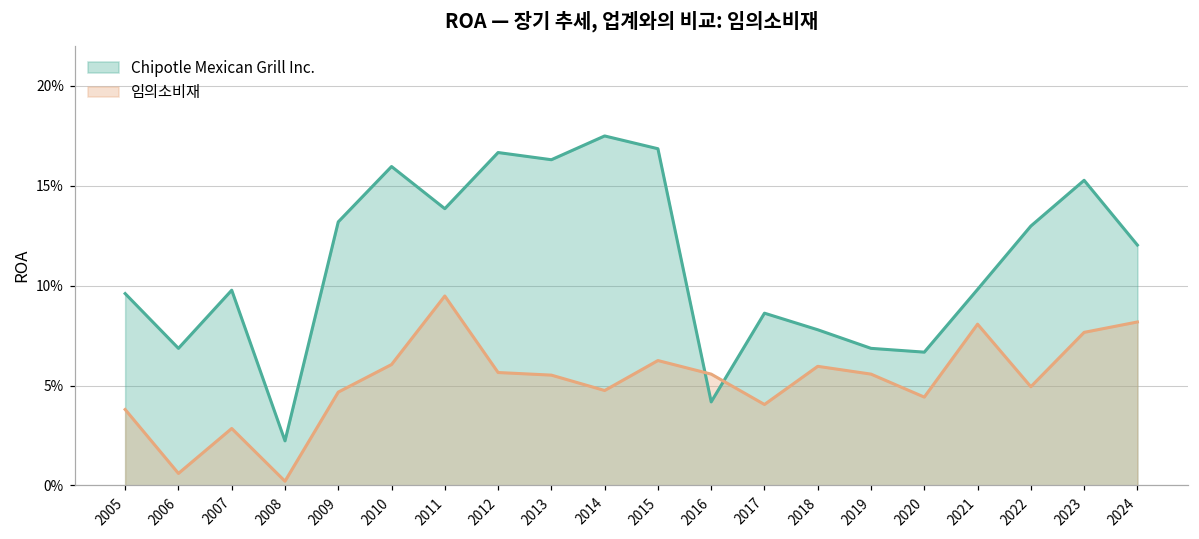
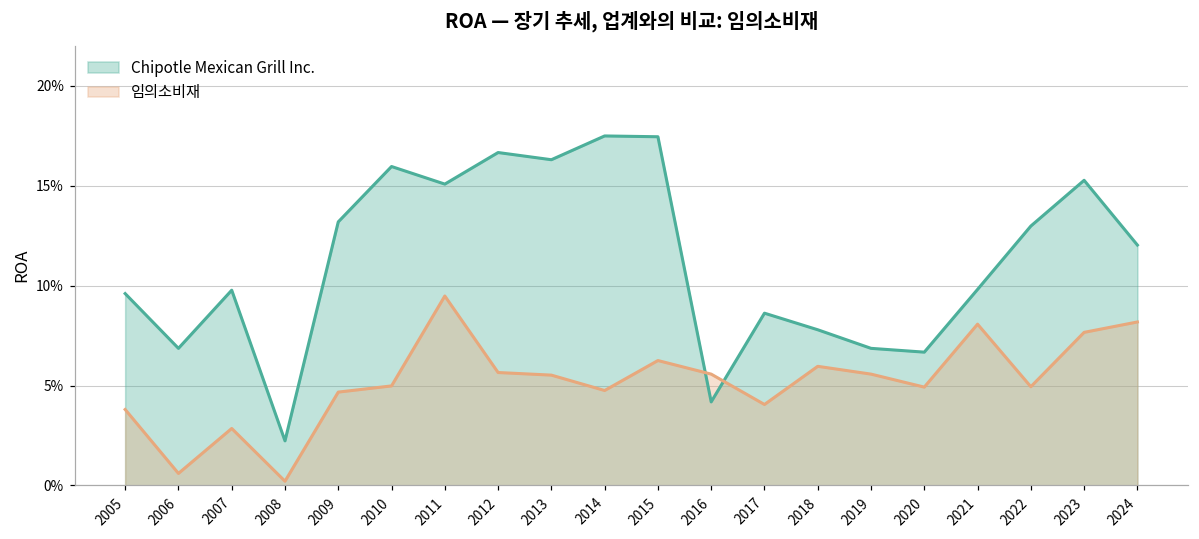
임의소비재, 2010: 6.1% -> 5.0%
Chipotle Mexican Grill Inc., 2011: 13.9% -> 15.1%
Chipotle Mexican Grill Inc., 2015: 16.9% -> 17.5%
임의소비재, 2020: 4.4% -> 4.9%
